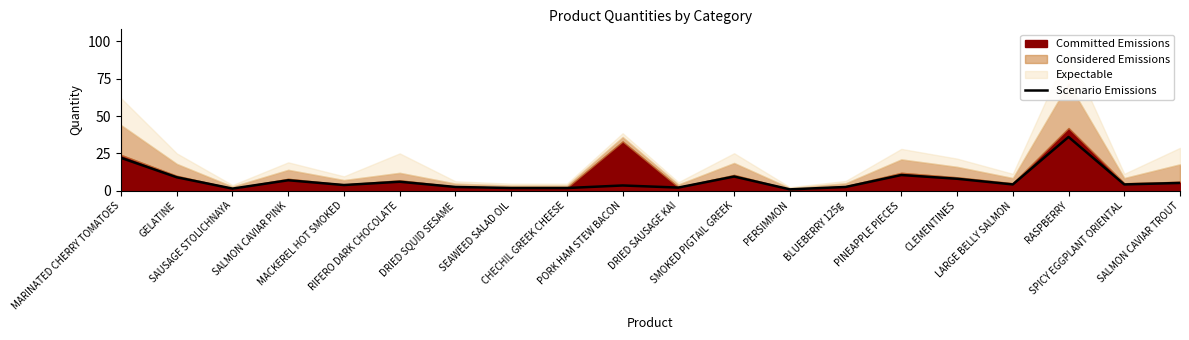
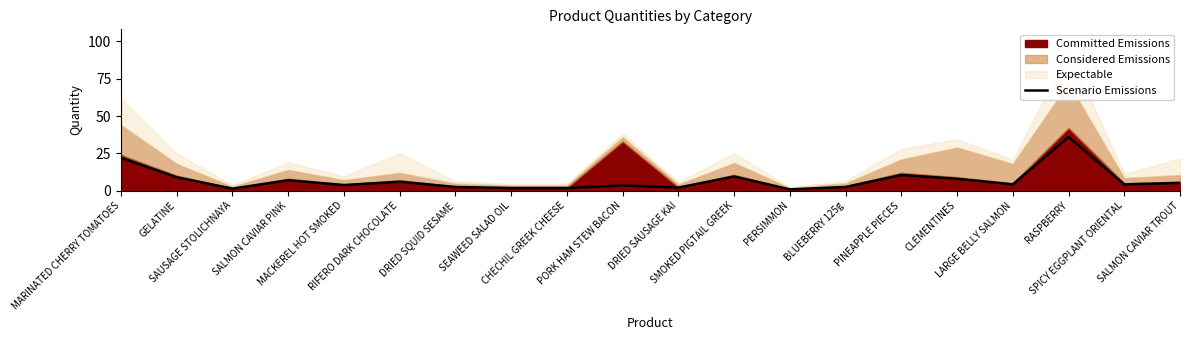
Considered Emissions, CLEMENTINES: 7 -> 20
Considered Emissions, LARGE BELLY SALMON: 4 -> 13
Considered Emissions, SALMON CAVIAR TROUT: 12 -> 5
